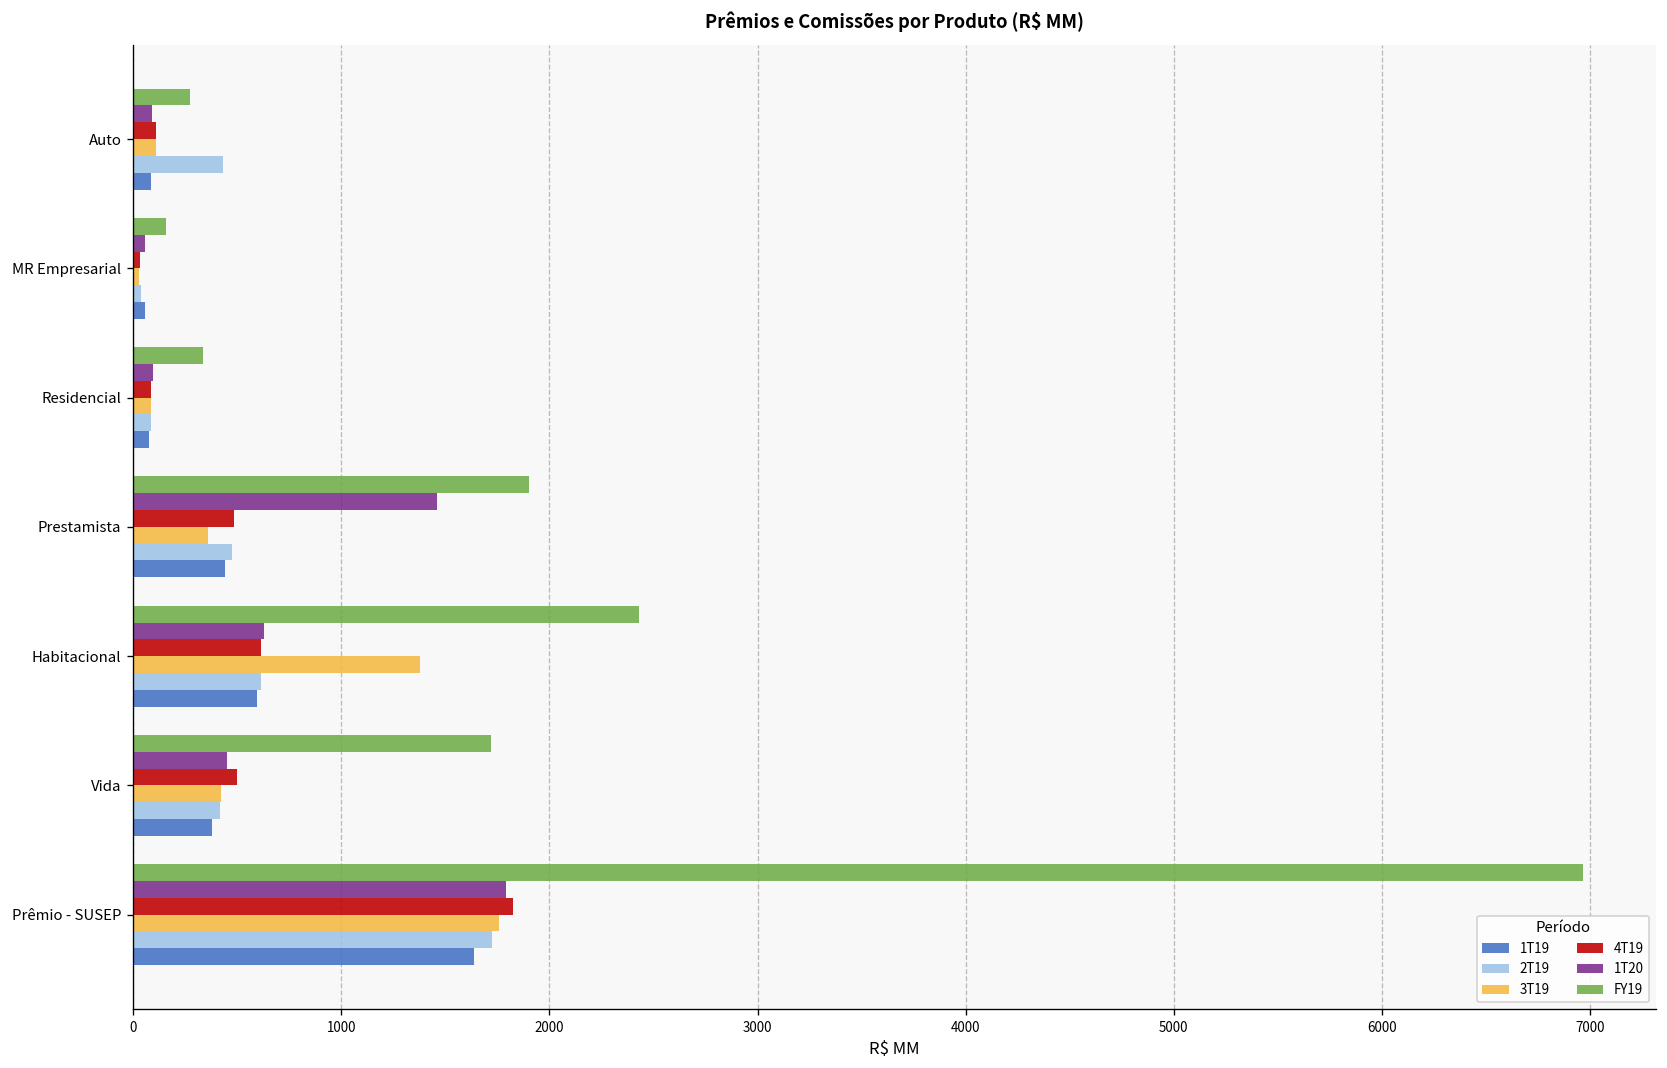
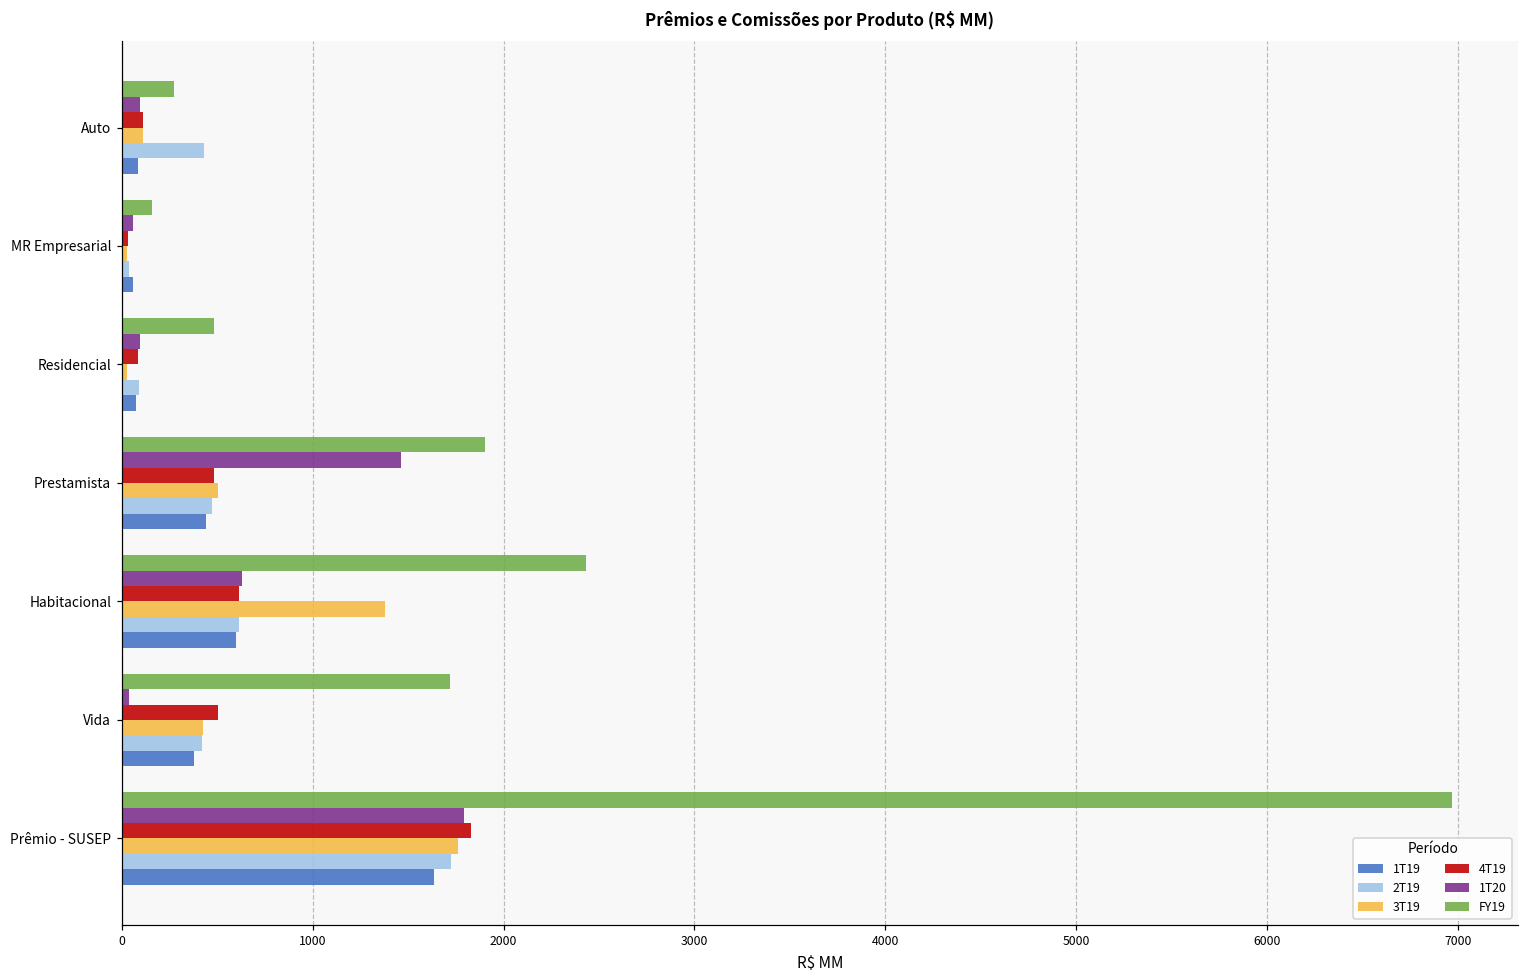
FY19, Residencial: 340 -> 480
3T19, Residencial: 90 -> 30
3T19, Prestamista: 360 -> 500
1T20, Vida: 450 -> 40
